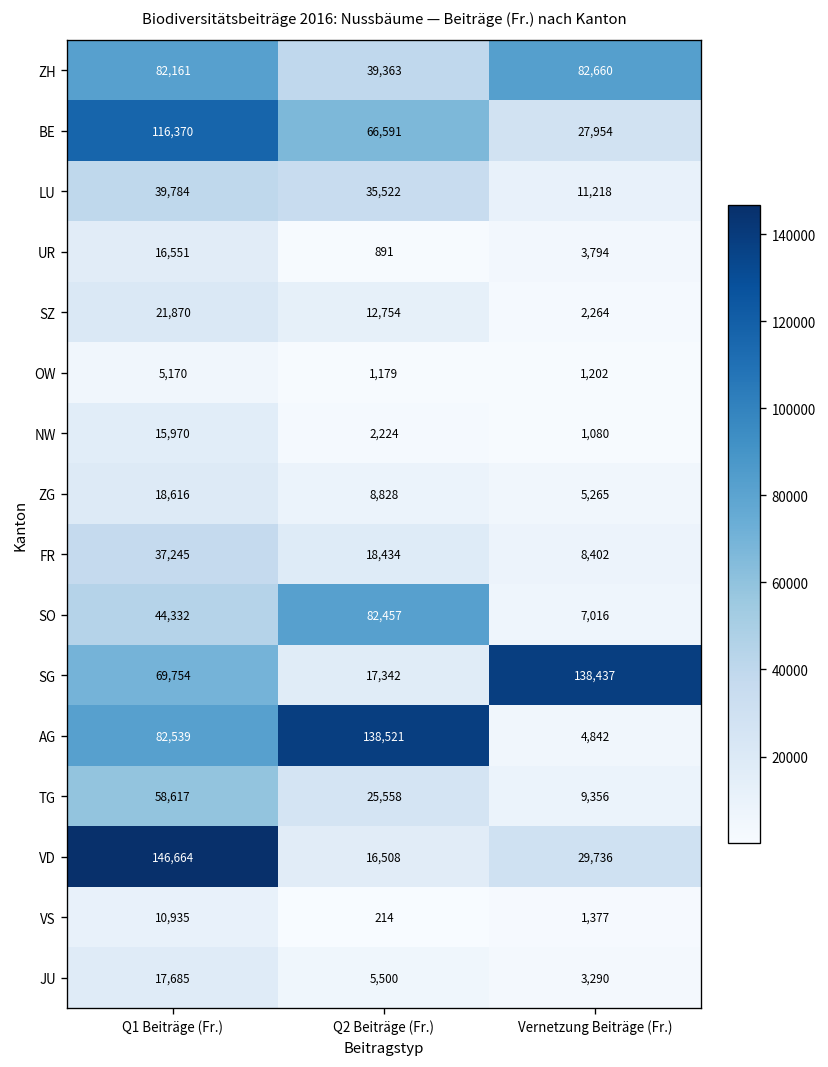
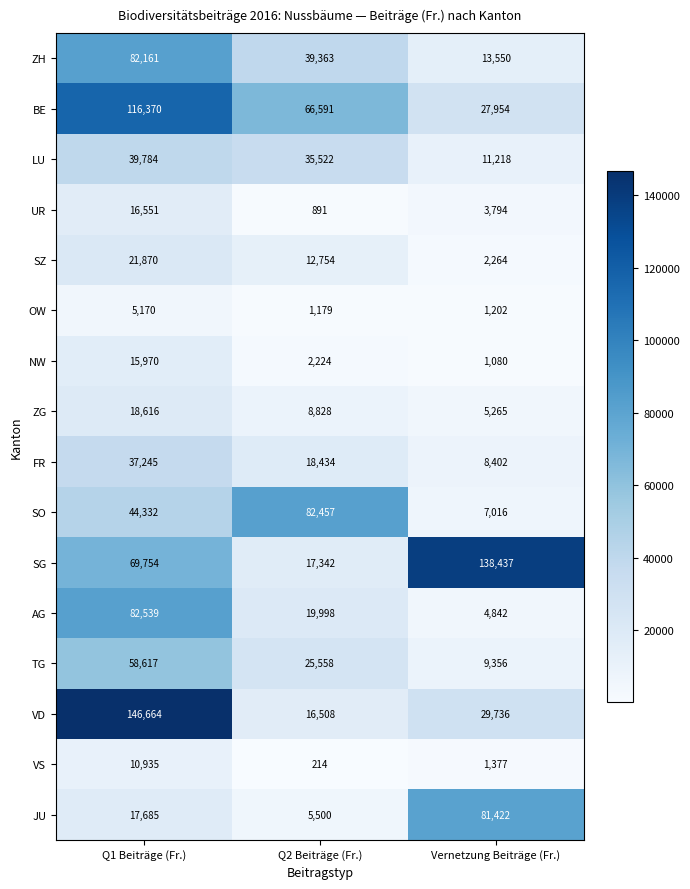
ZH, Vernetzung Beiträge (Fr.): 82,660 -> 13,550
AG, Q2 Beiträge (Fr.): 138,521 -> 19,998
JU, Vernetzung Beiträge (Fr.): 3,290 -> 81,422
